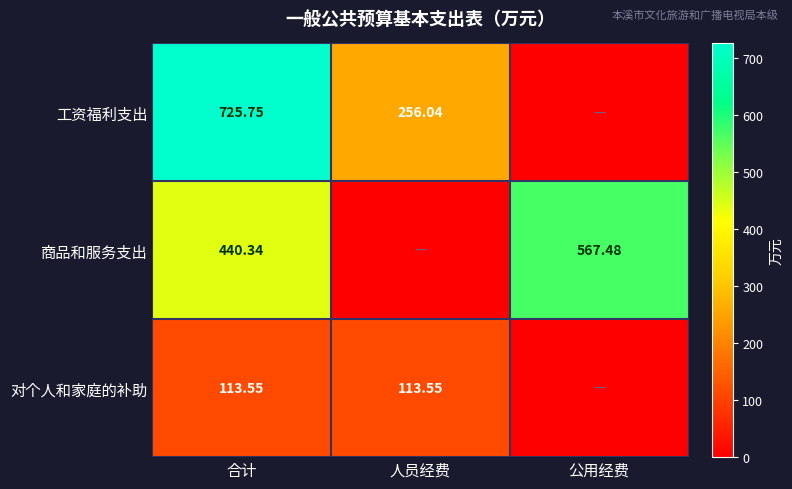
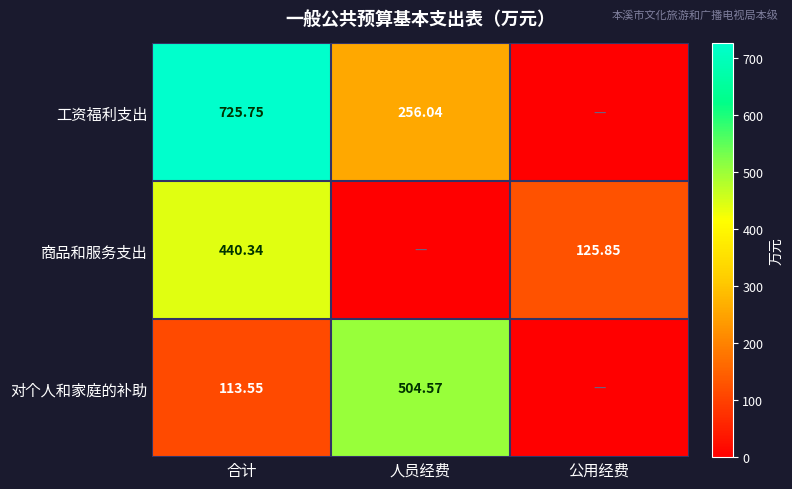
商品和服务支出, 公用经费: 567.48 -> 125.85
对个人和家庭的补助, 人员经费: 113.55 -> 504.57
